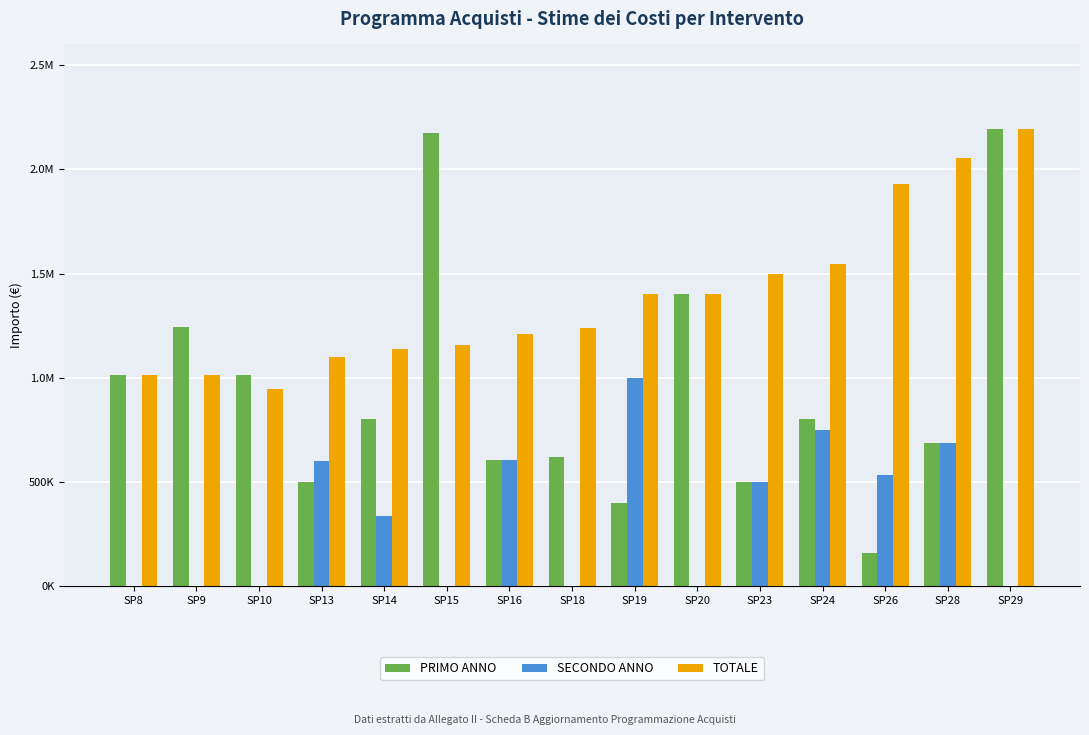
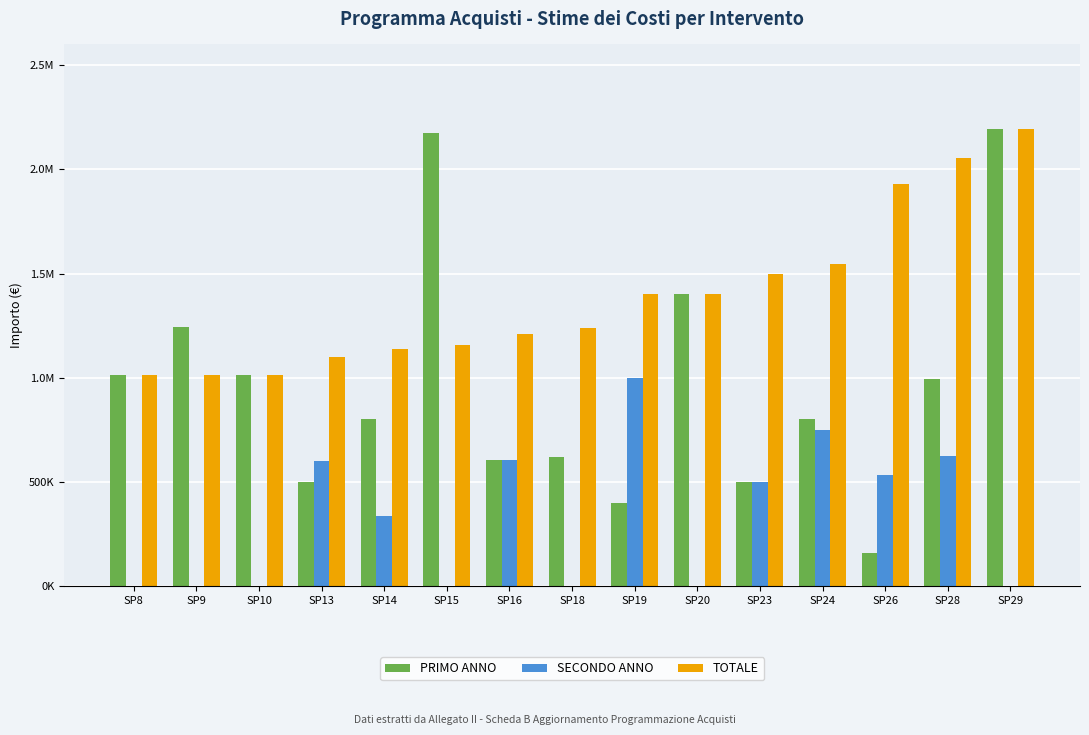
TOTALE, SP10: 940000 -> 1010000
PRIMO ANNO, SP28: 690000 -> 1000000
SECONDO ANNO, SP28: 680000 -> 630000
